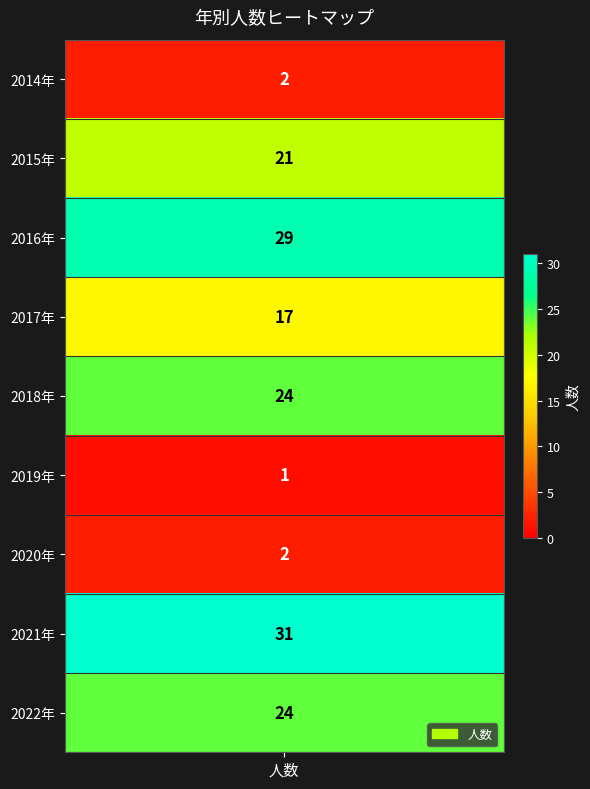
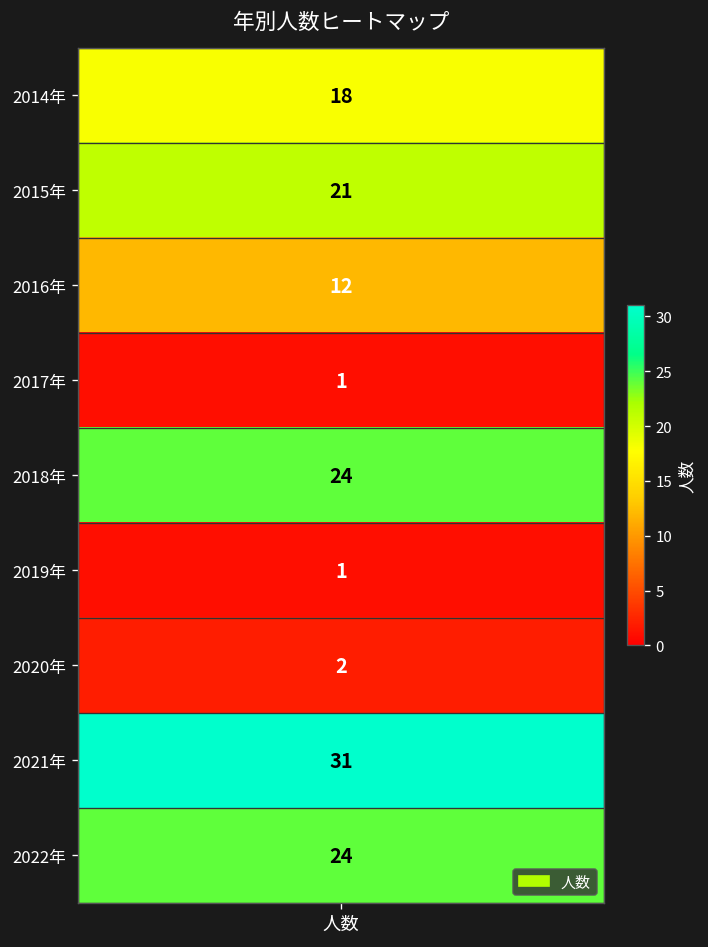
2014年, 人数: 2 -> 18
2016年, 人数: 29 -> 12
2017年, 人数: 17 -> 1
